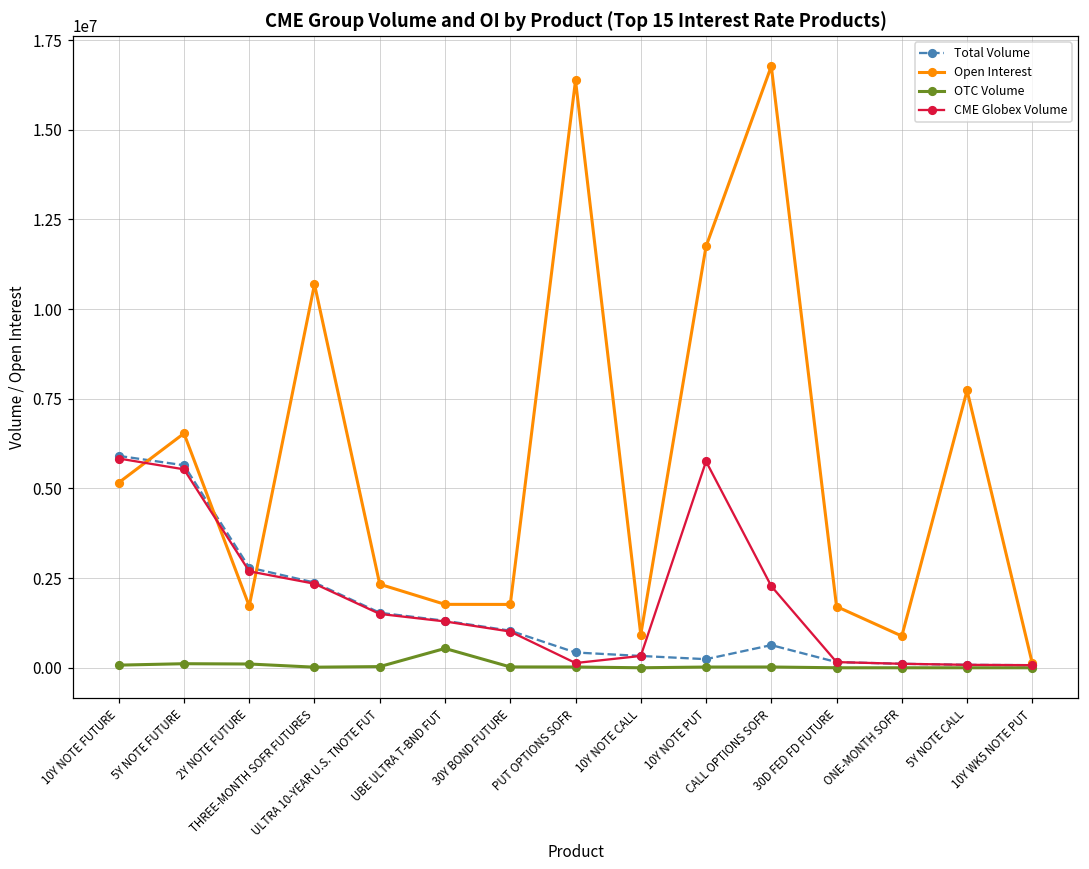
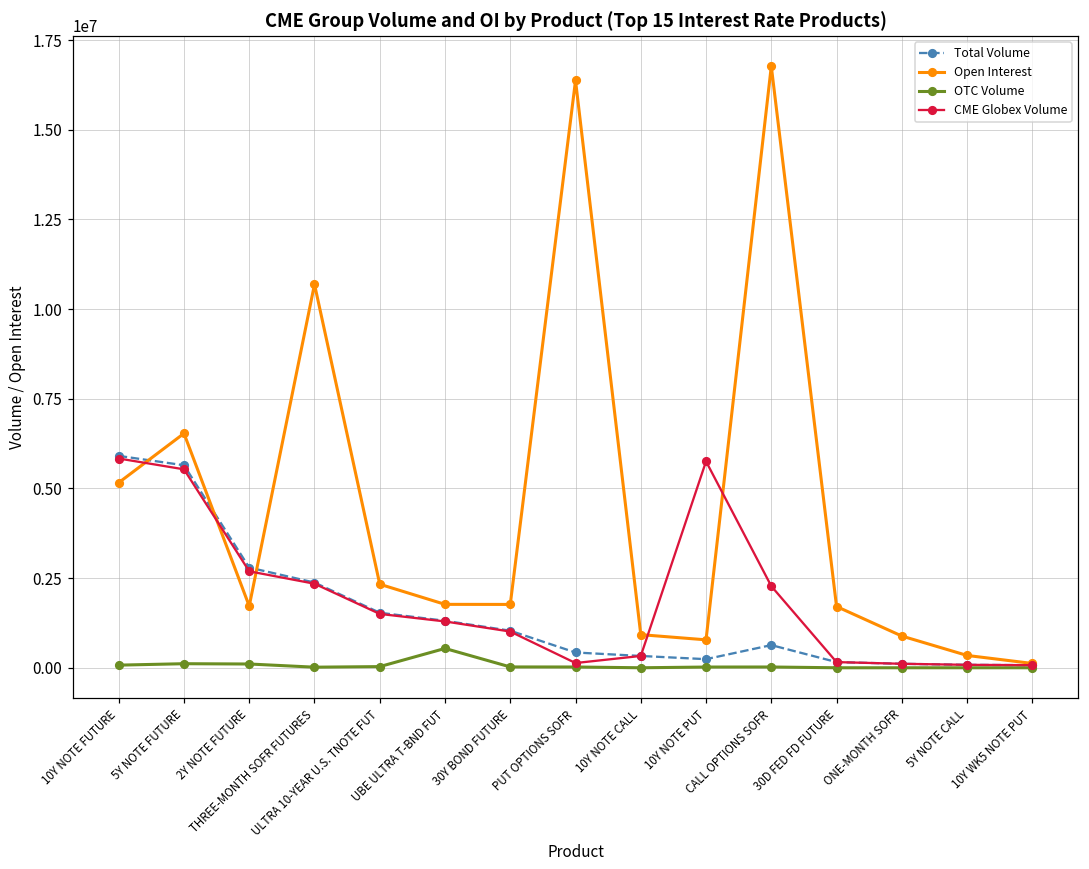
Open Interest, 10Y NOTE PUT: 11700000 -> 800000
Open Interest, 5Y NOTE CALL: 7700000 -> 300000
